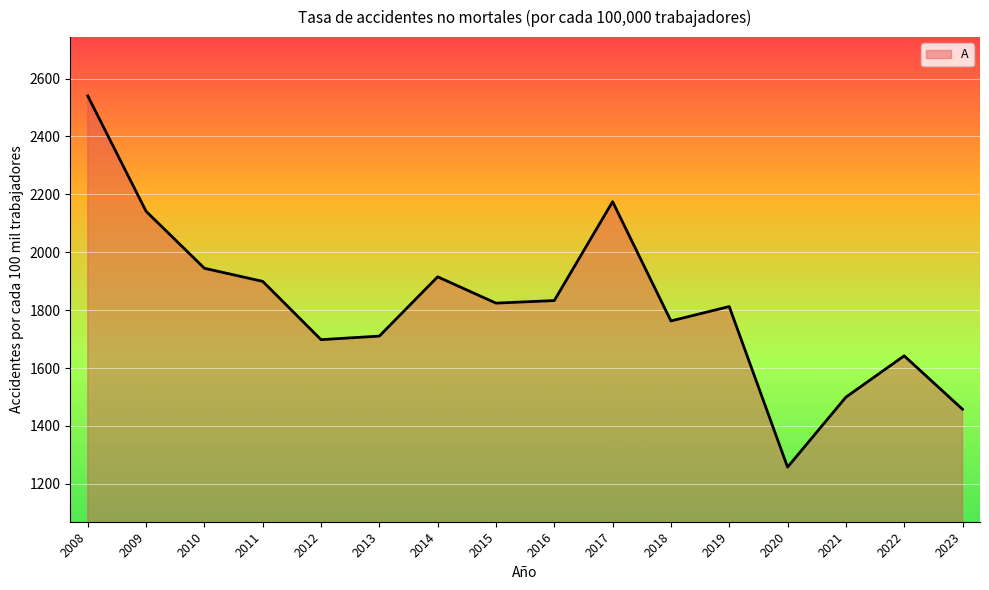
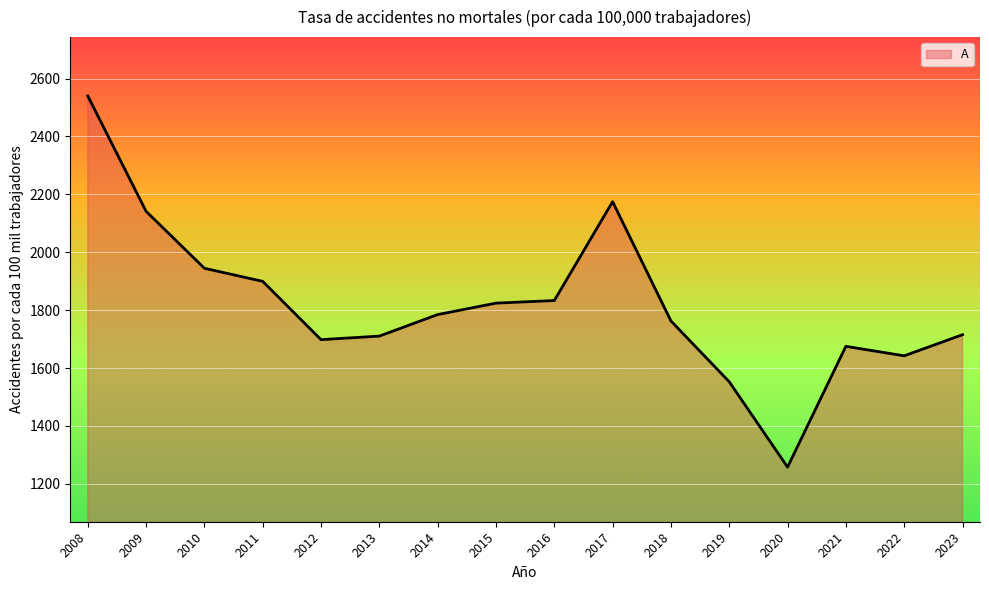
2014: 1920 -> 1780
2019: 1810 -> 1550
2021: 1500 -> 1670
2023: 1460 -> 1720
